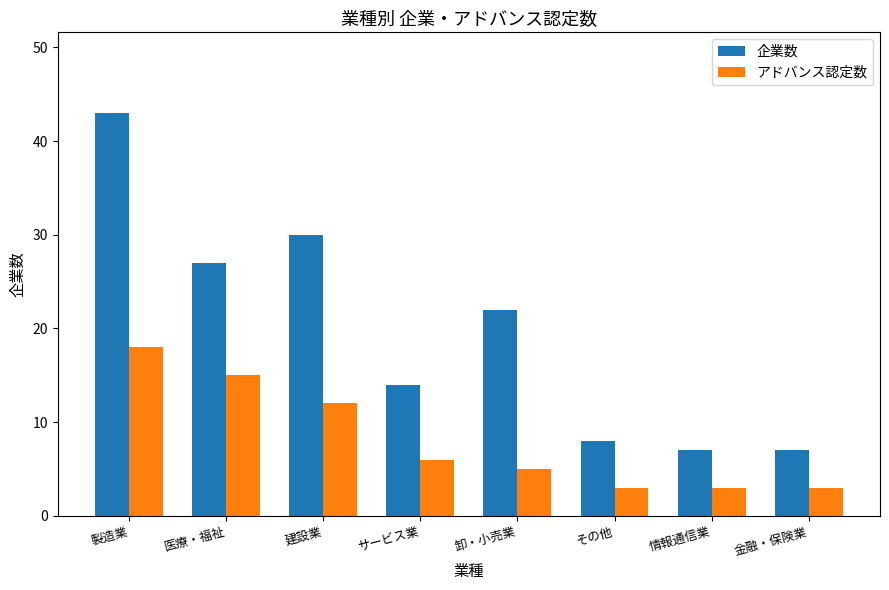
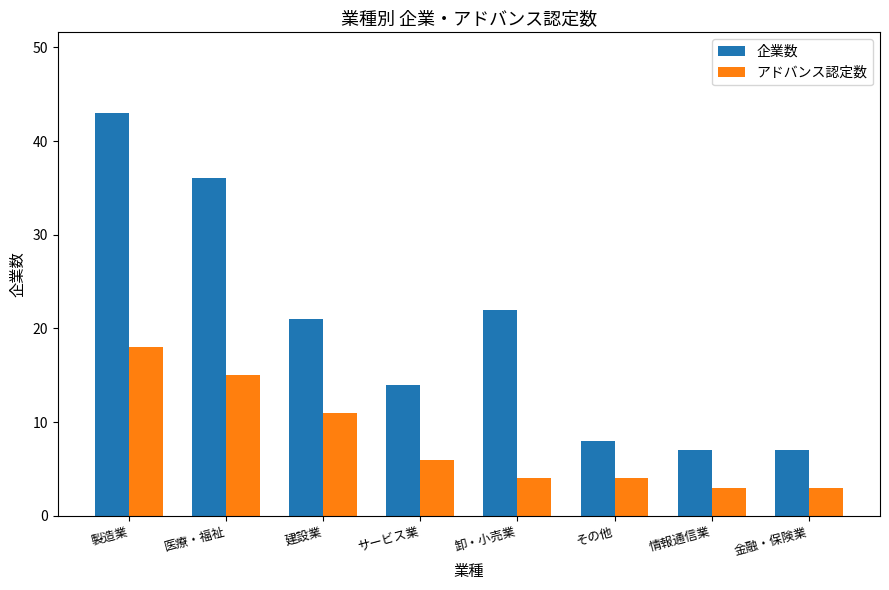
企業数, 医療・福祉: 27 -> 36
企業数, 建設業: 30 -> 21
アドバンス認定数, 建設業: 12 -> 11
アドバンス認定数, 卸・小売業: 5 -> 4
アドバンス認定数, その他: 3 -> 4
